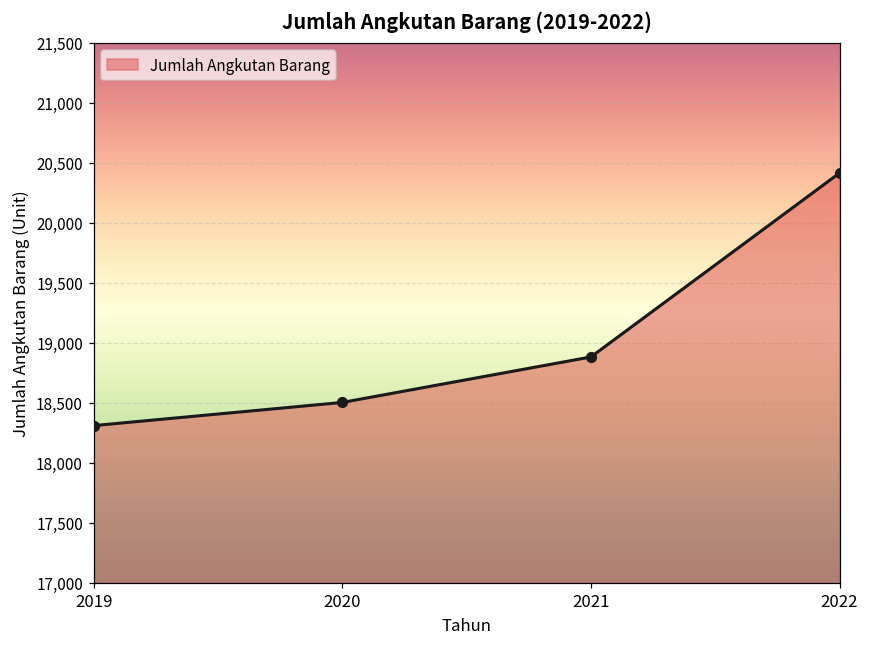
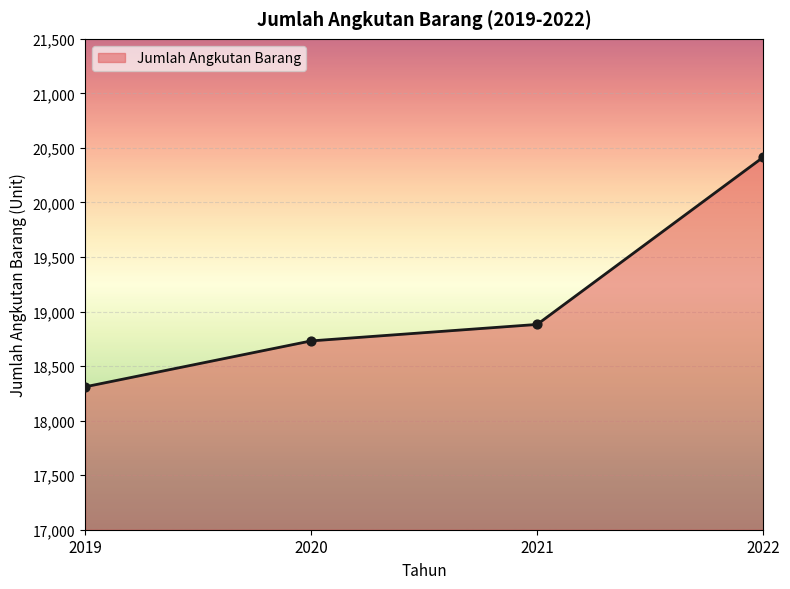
2020: 18,500 -> 18,730
